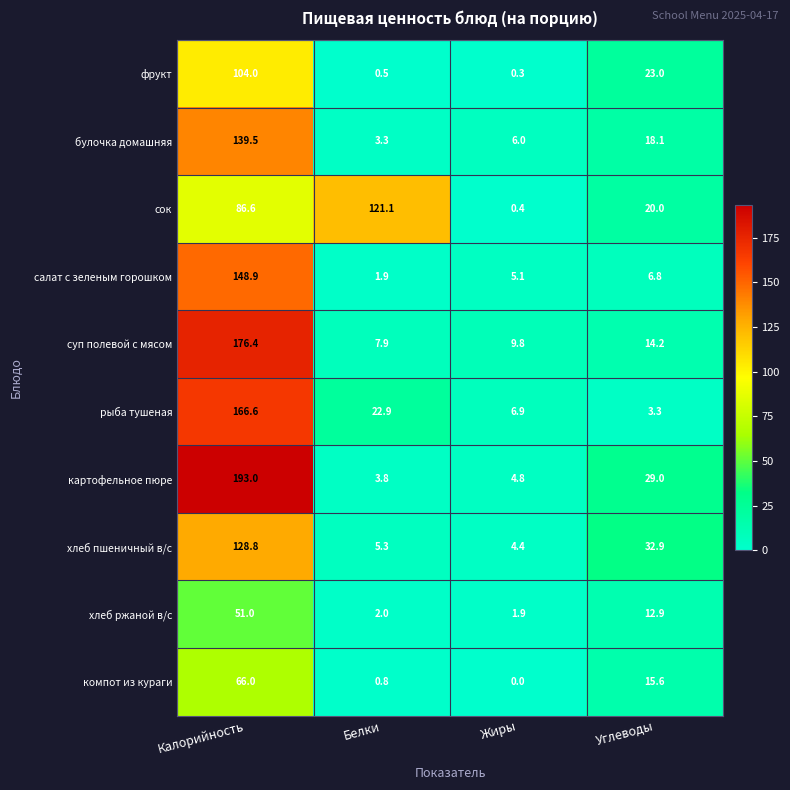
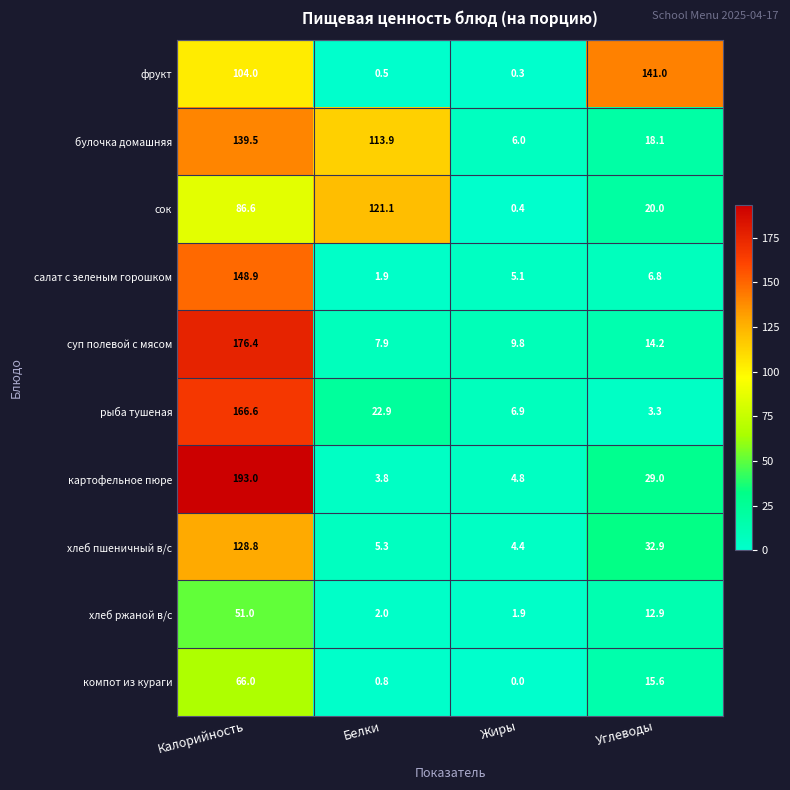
фрукт, Углеводы: 23.0 -> 141.0
булочка домашняя, Белки: 3.3 -> 113.9
